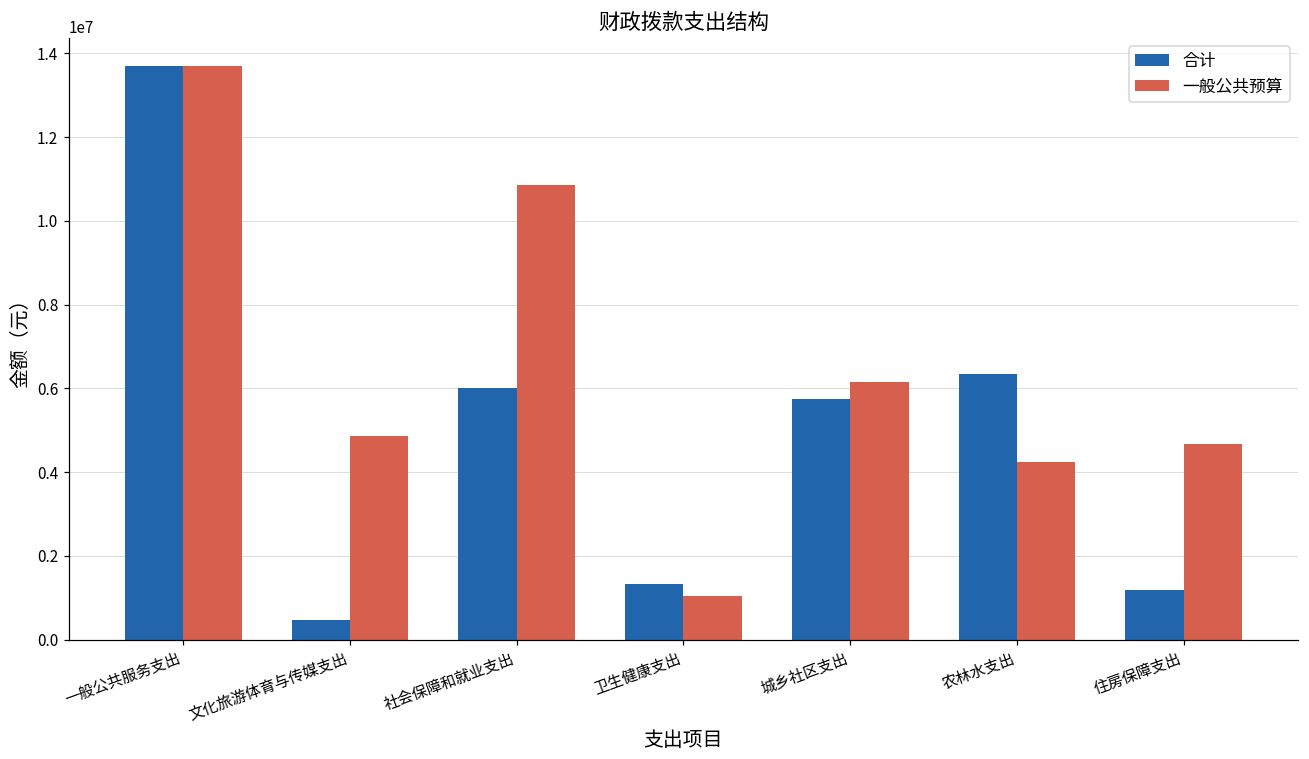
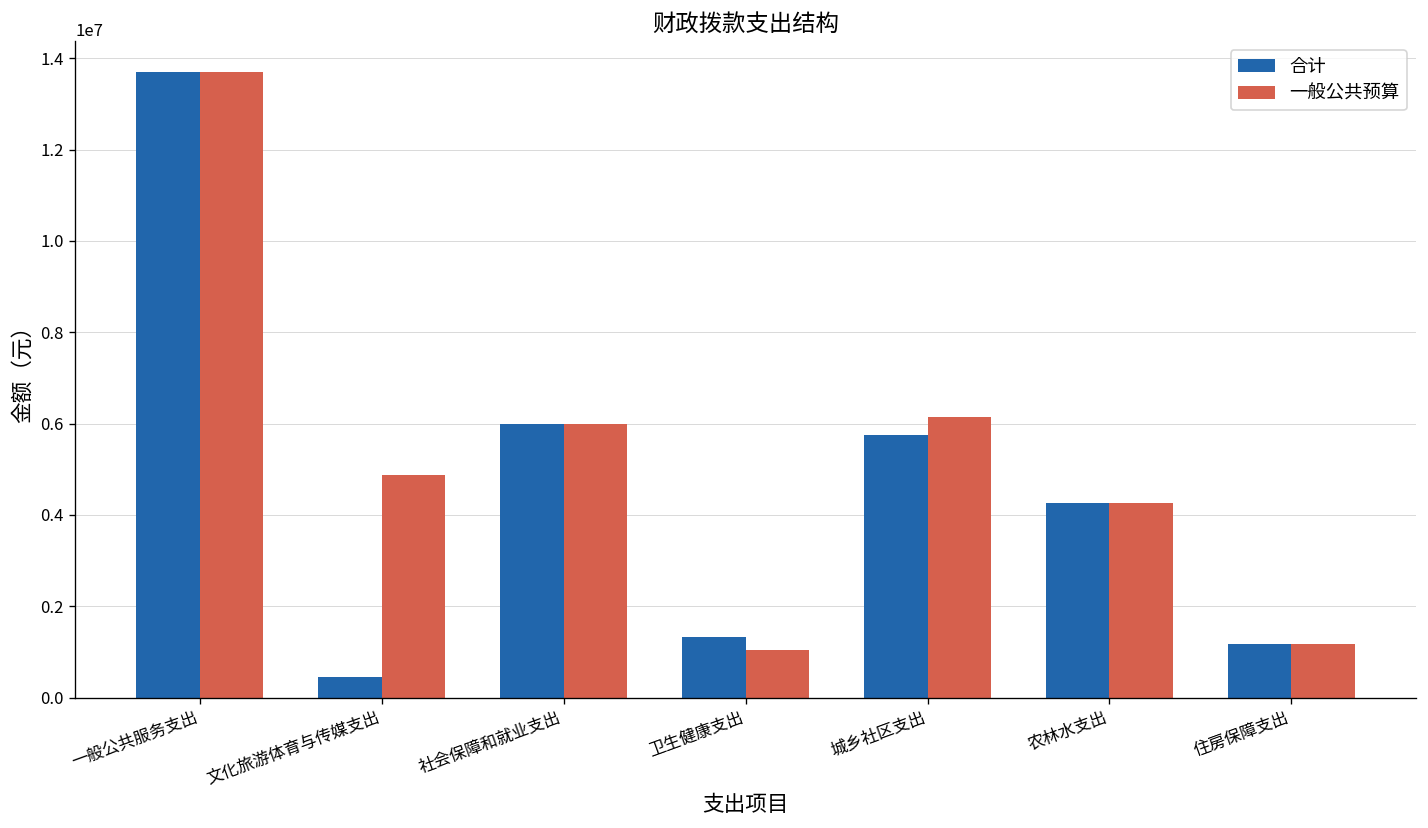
一般公共预算, 社会保障和就业支出: 10900000 -> 6000000
合计, 农林水支出: 6300000 -> 4300000
一般公共预算, 住房保障支出: 4700000 -> 1200000
